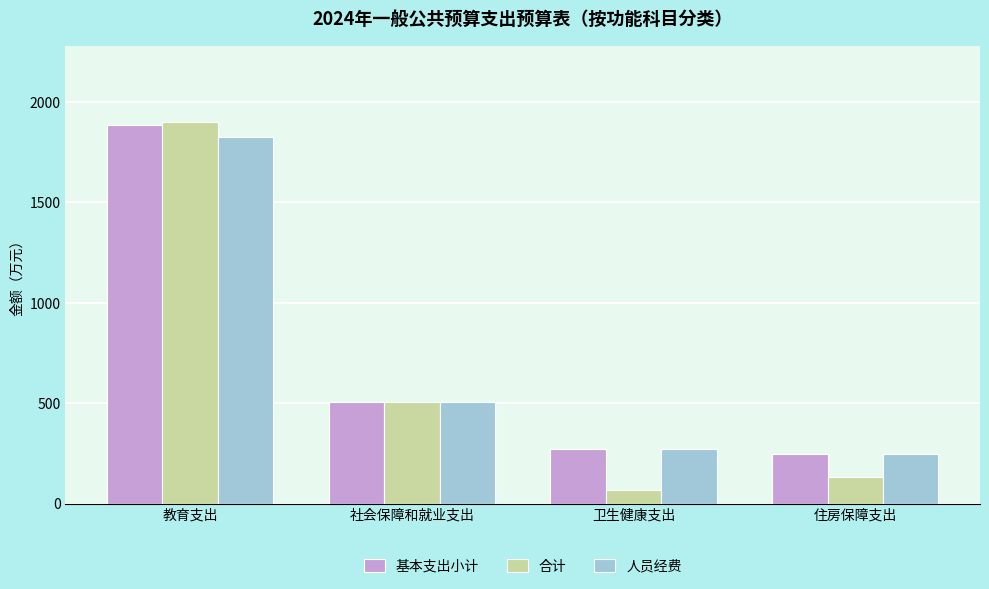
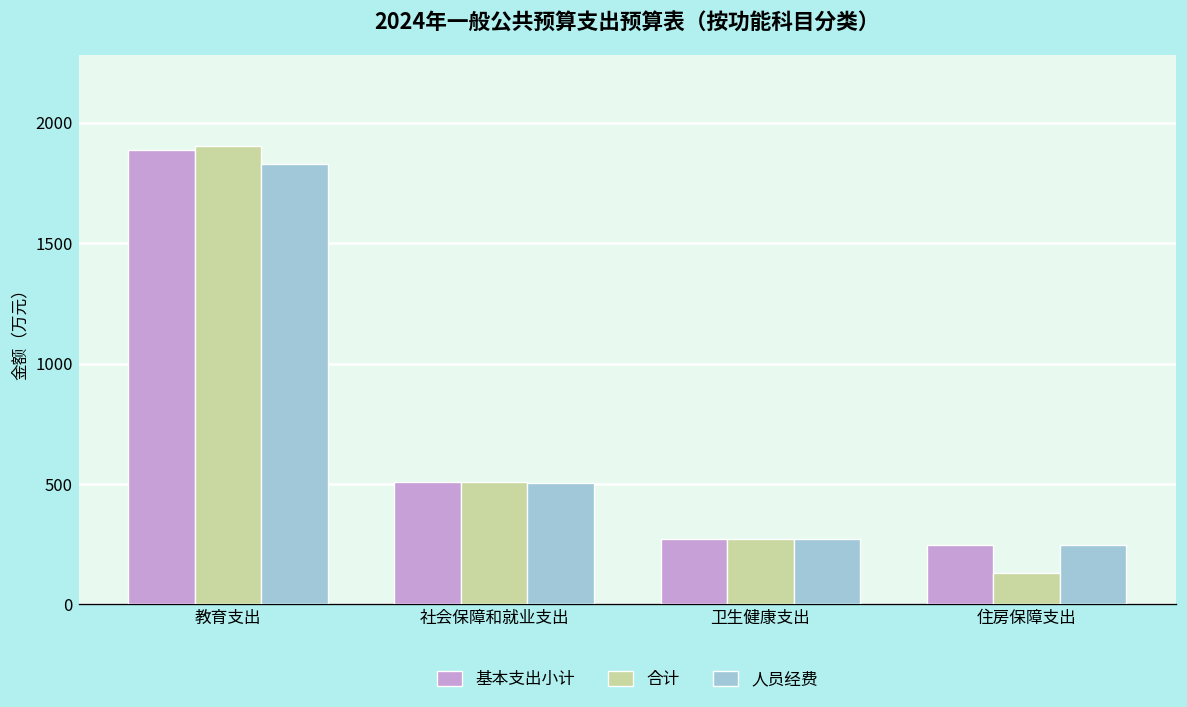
合计, 卫生健康支出: 70 -> 270
